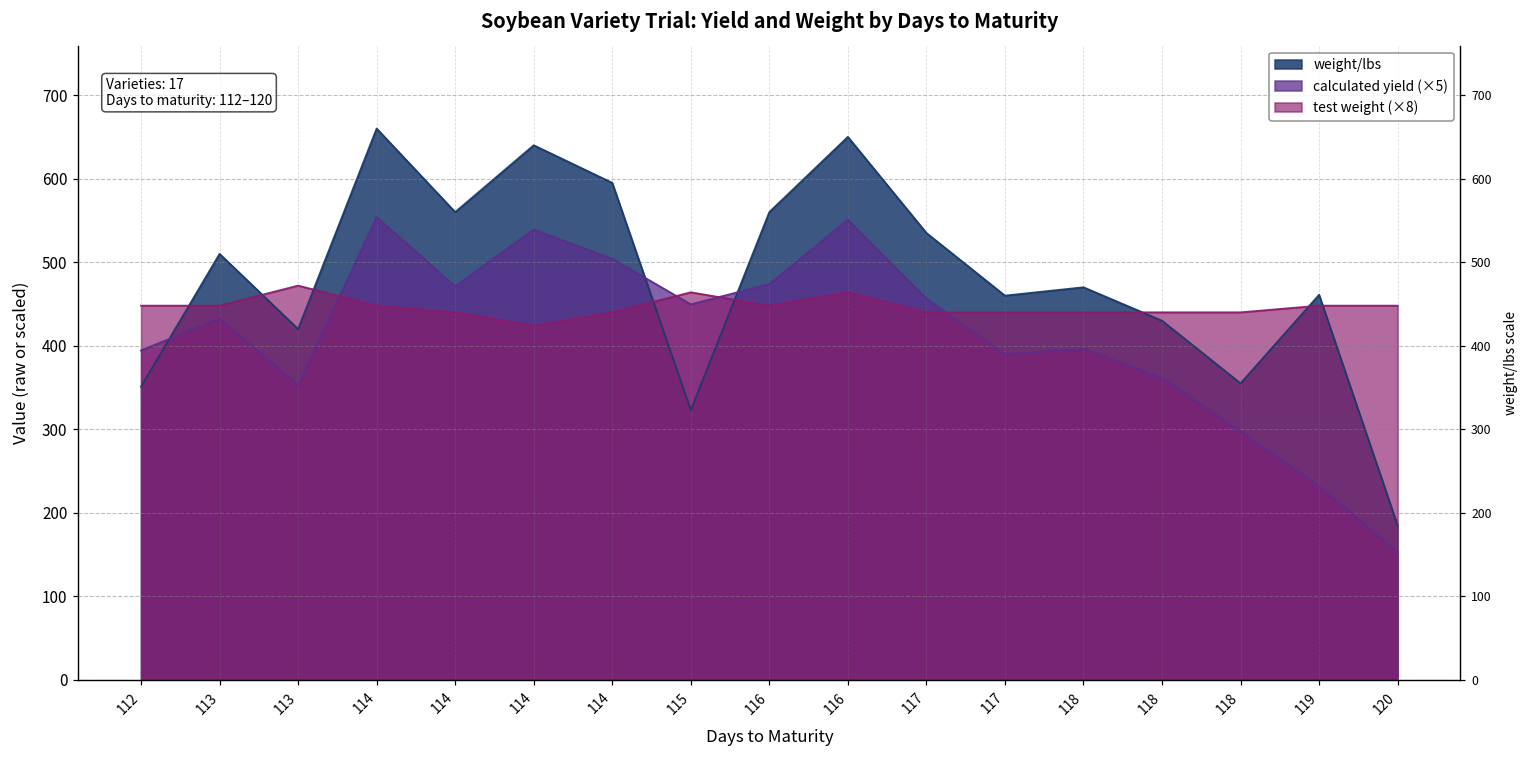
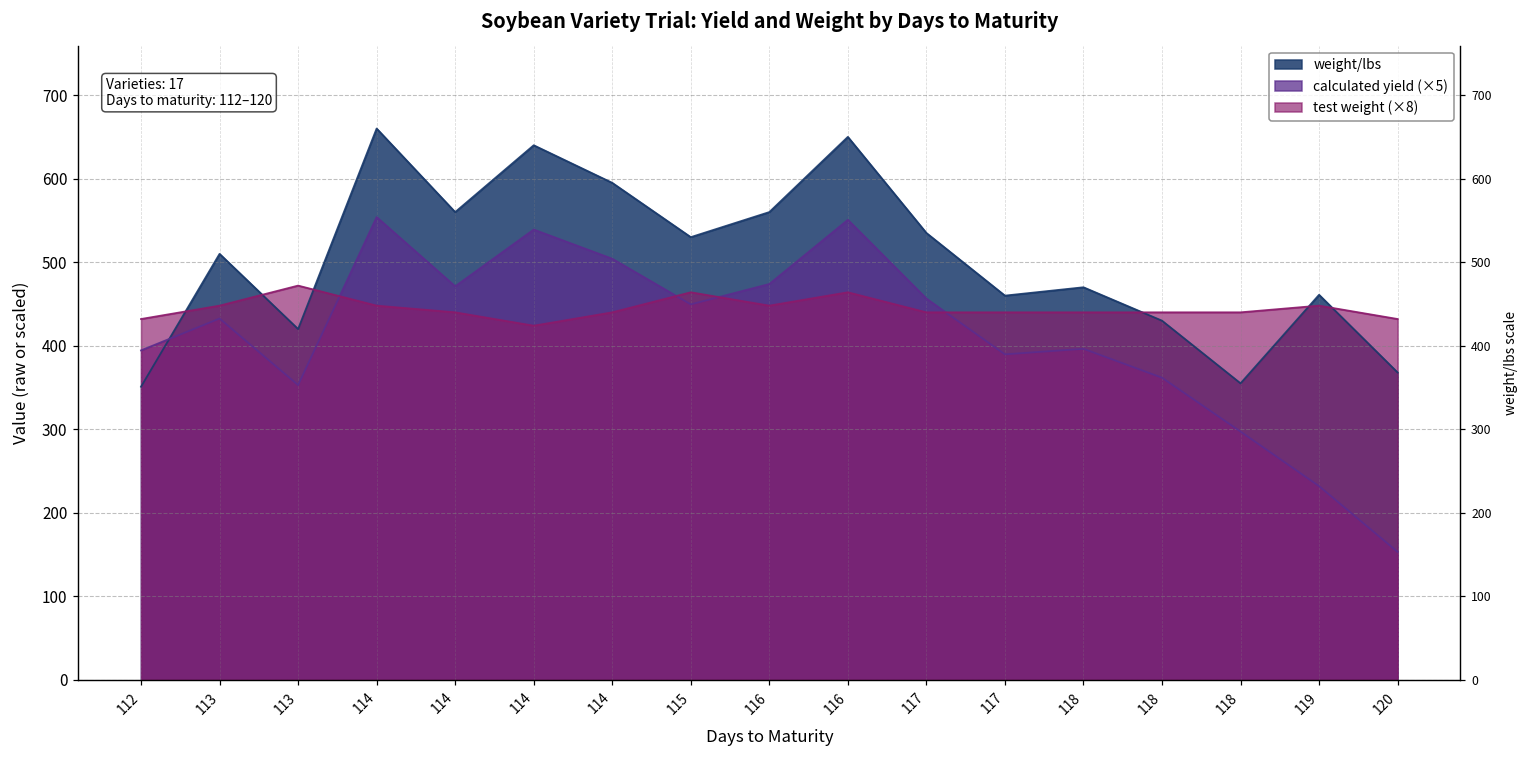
test weight (×8), 112: 450 -> 430
weight/lbs, 115: 320 -> 530
weight/lbs, 120: 190 -> 370
test weight (×8), 120: 450 -> 430
